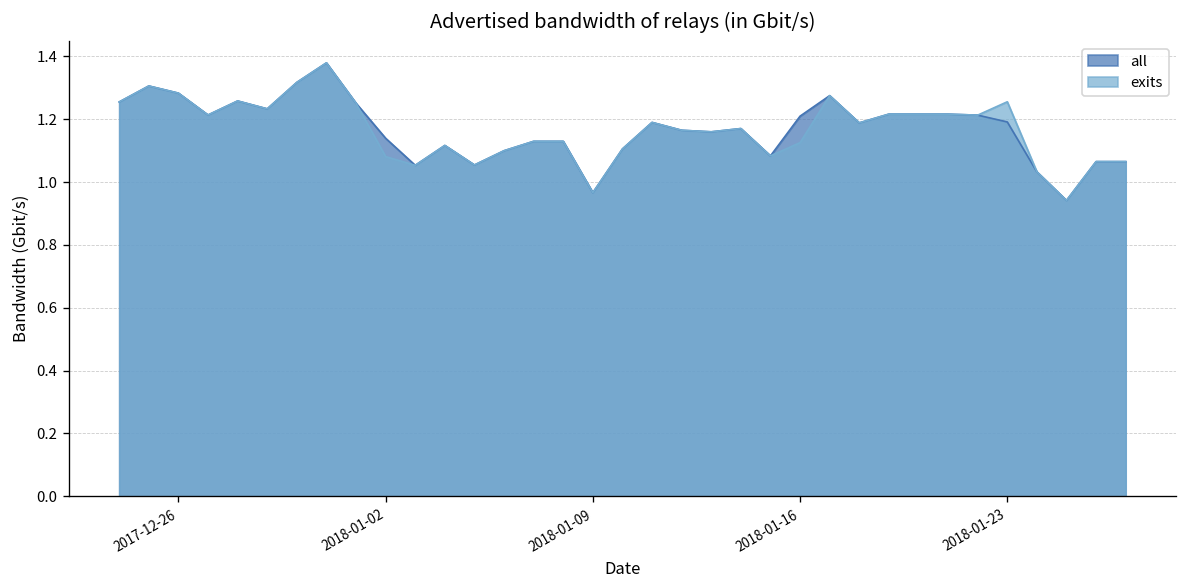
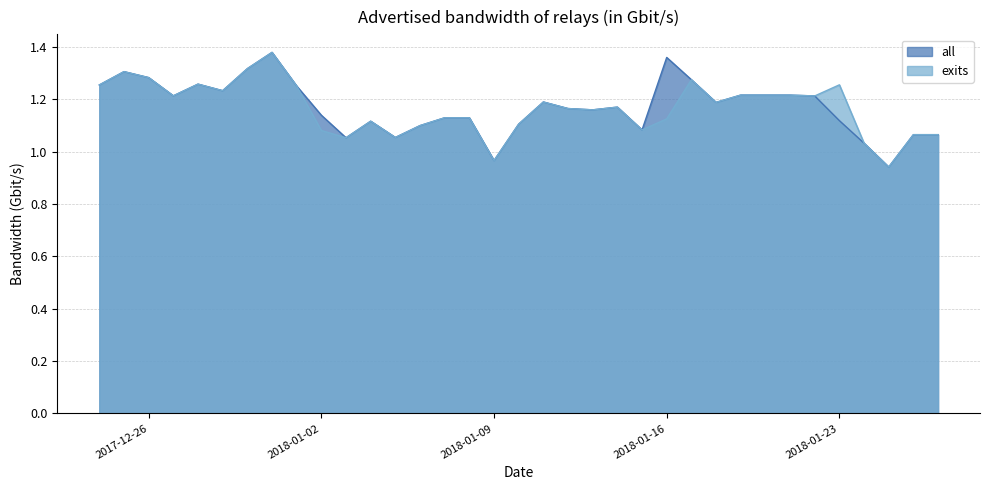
all, 2018-01-16: 1.21 -> 1.36
all, 2018-01-23: 1.19 -> 1.12
